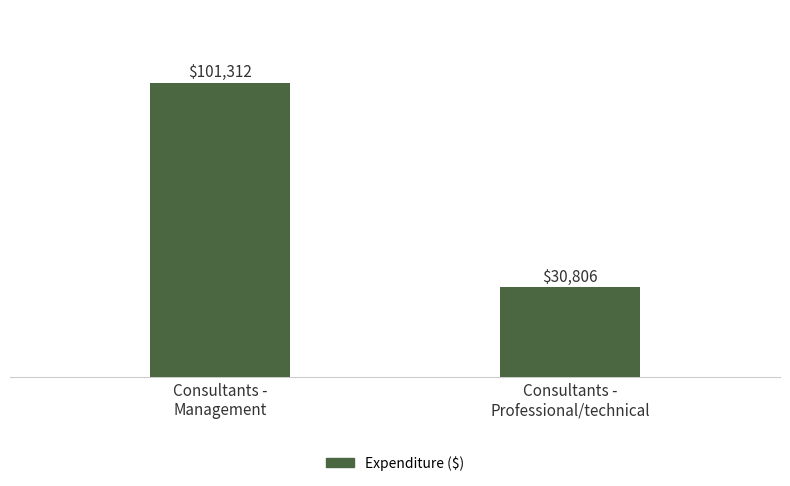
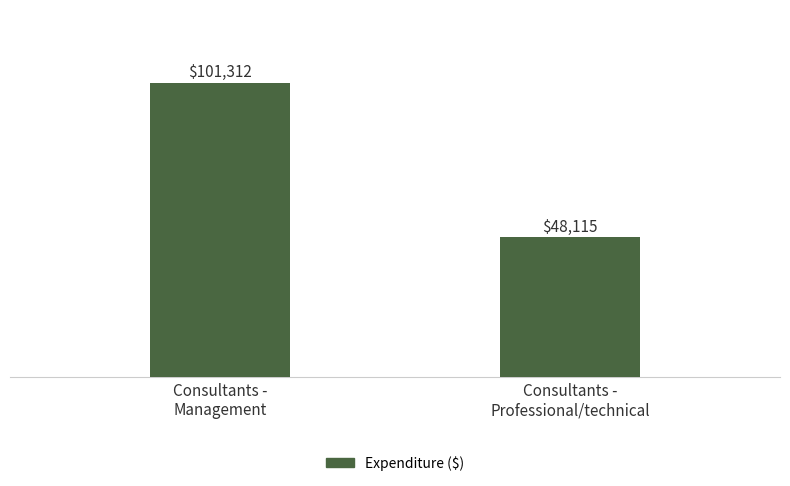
Consultants - Professional/technical: $30,806 -> $48,115
